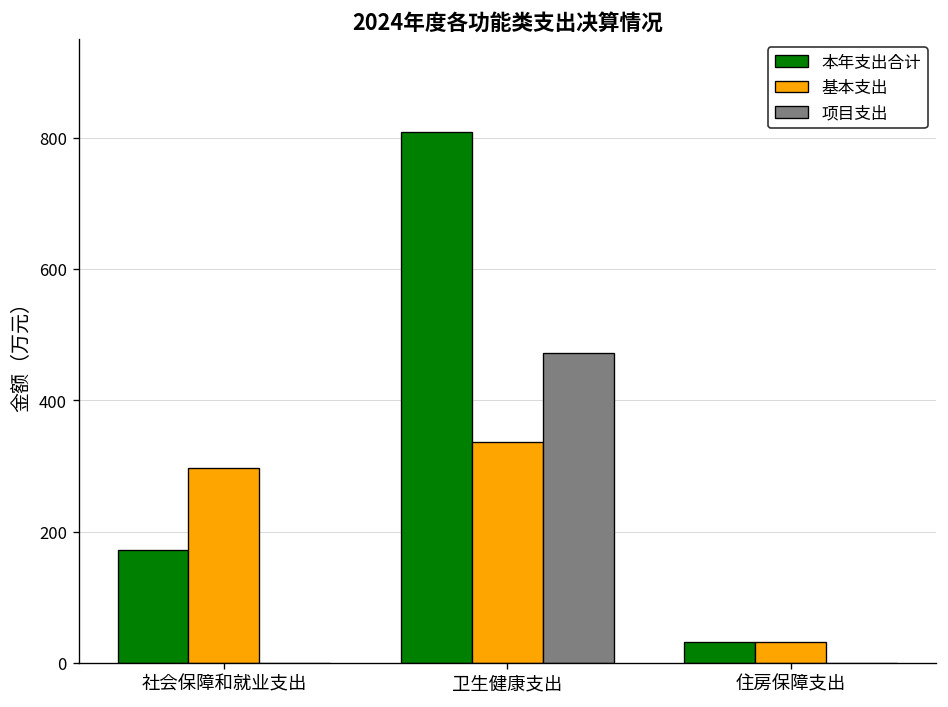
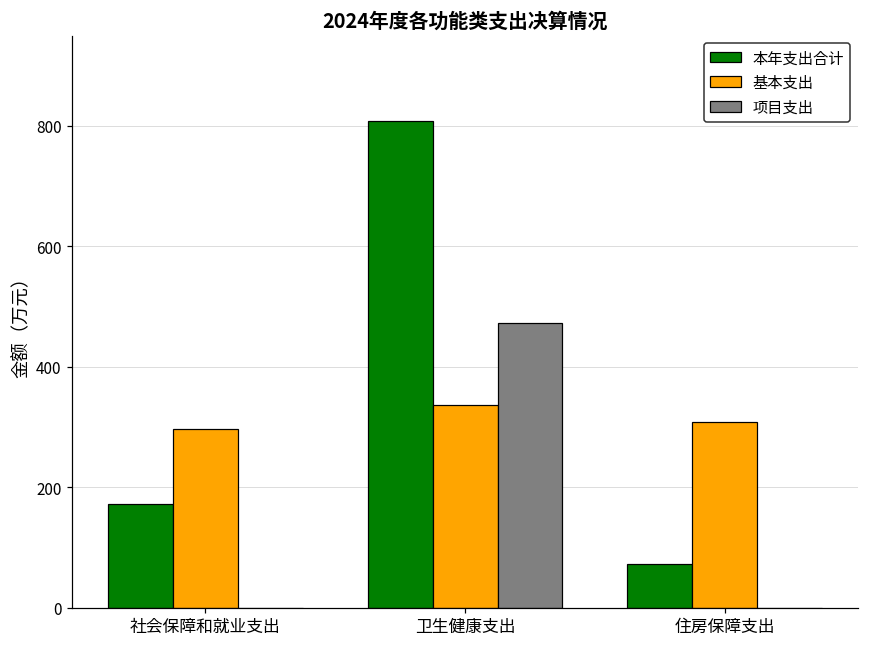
本年支出合计, 住房保障支出: 30 -> 70
基本支出, 住房保障支出: 30 -> 310
